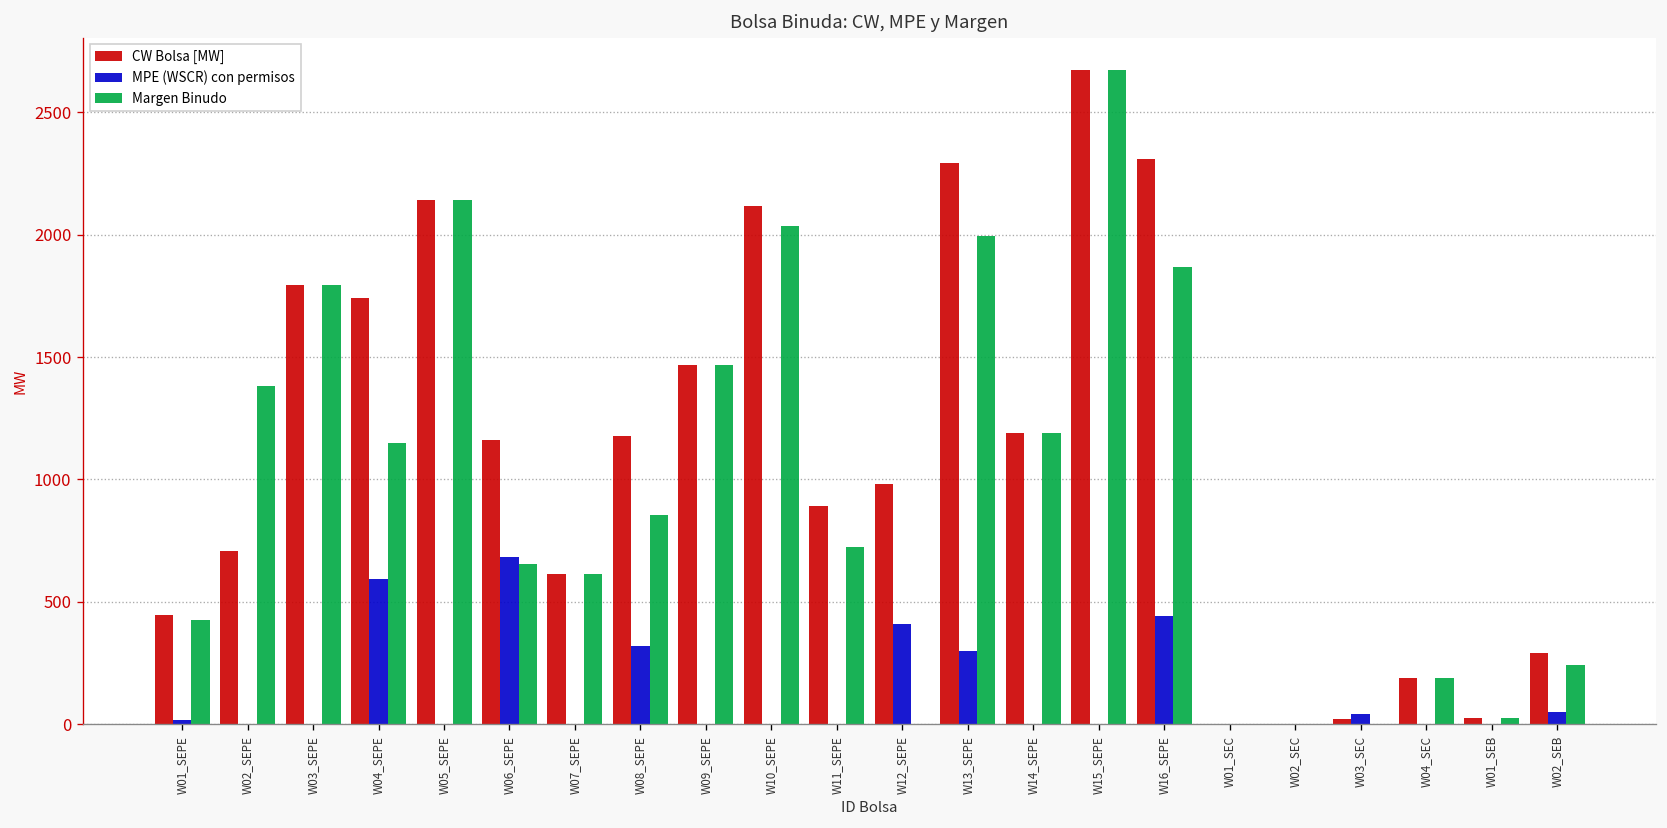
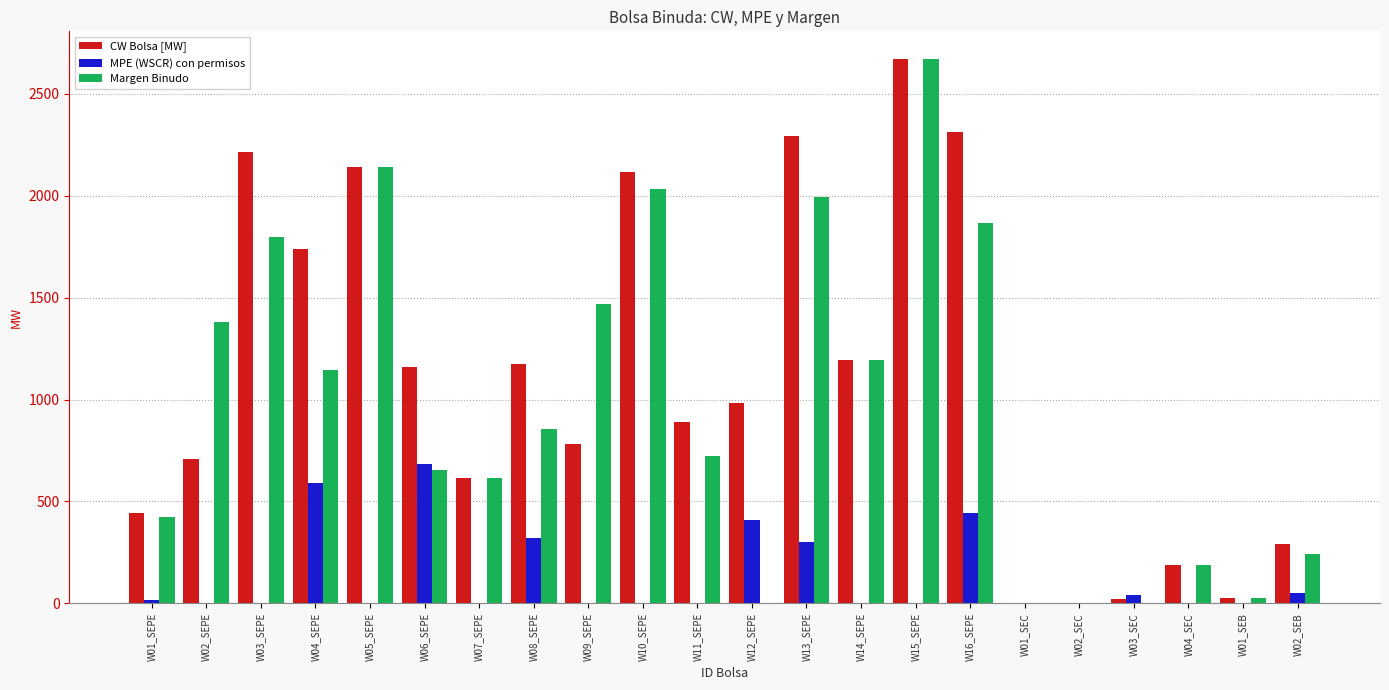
CW Bolsa [MW], W03_SEPE: 1800 -> 2210
CW Bolsa [MW], W09_SEPE: 1470 -> 780
